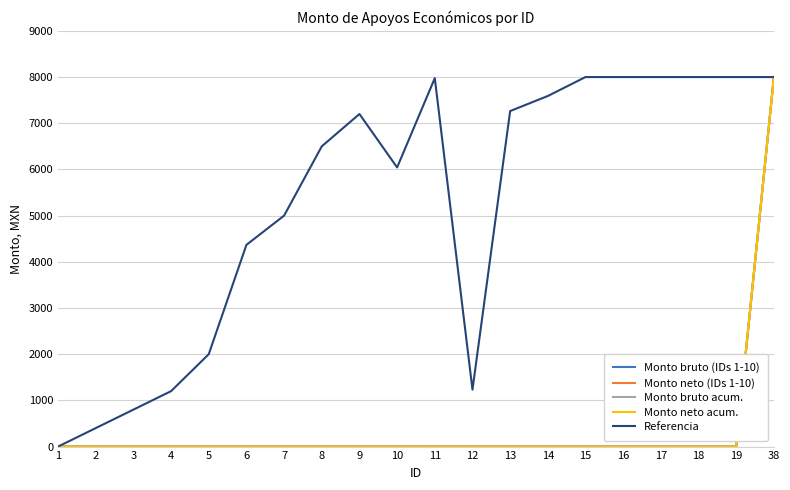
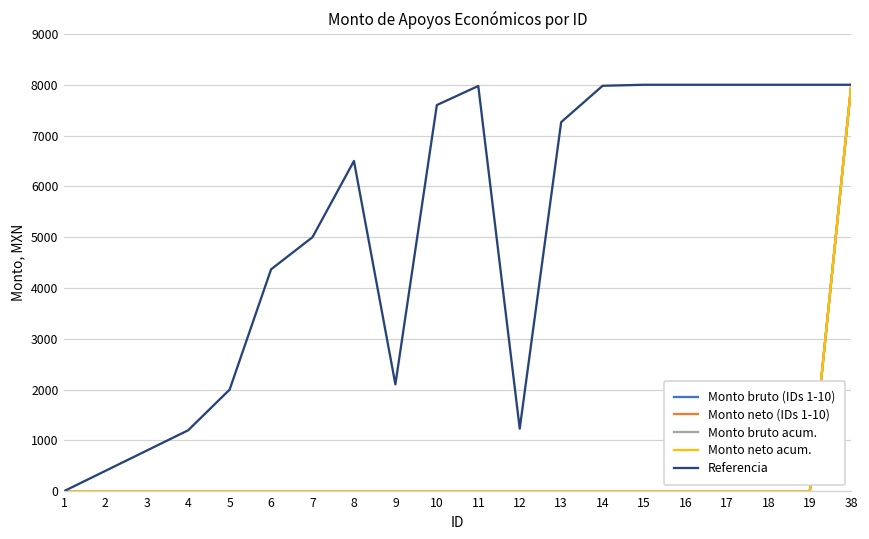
Referencia, 9: 7200 -> 2100
Referencia, 10: 6000 -> 7600
Referencia, 14: 7600 -> 8000
